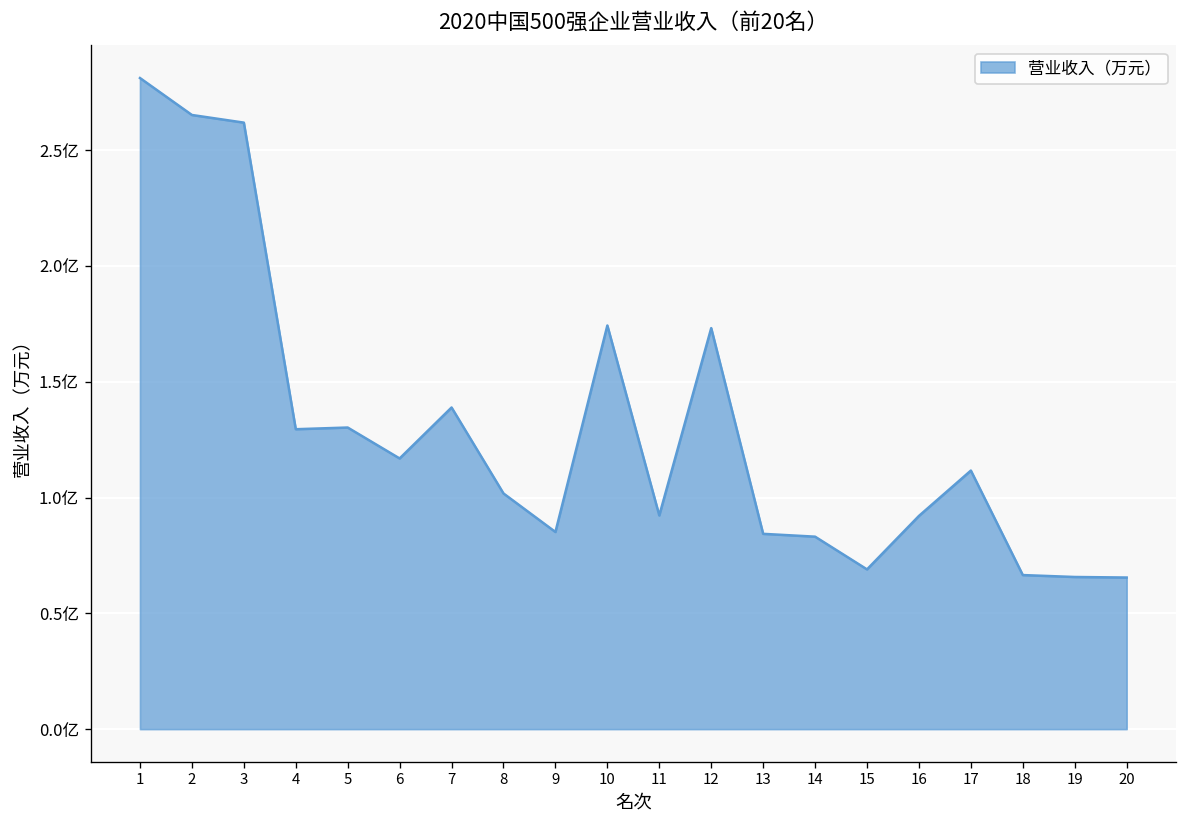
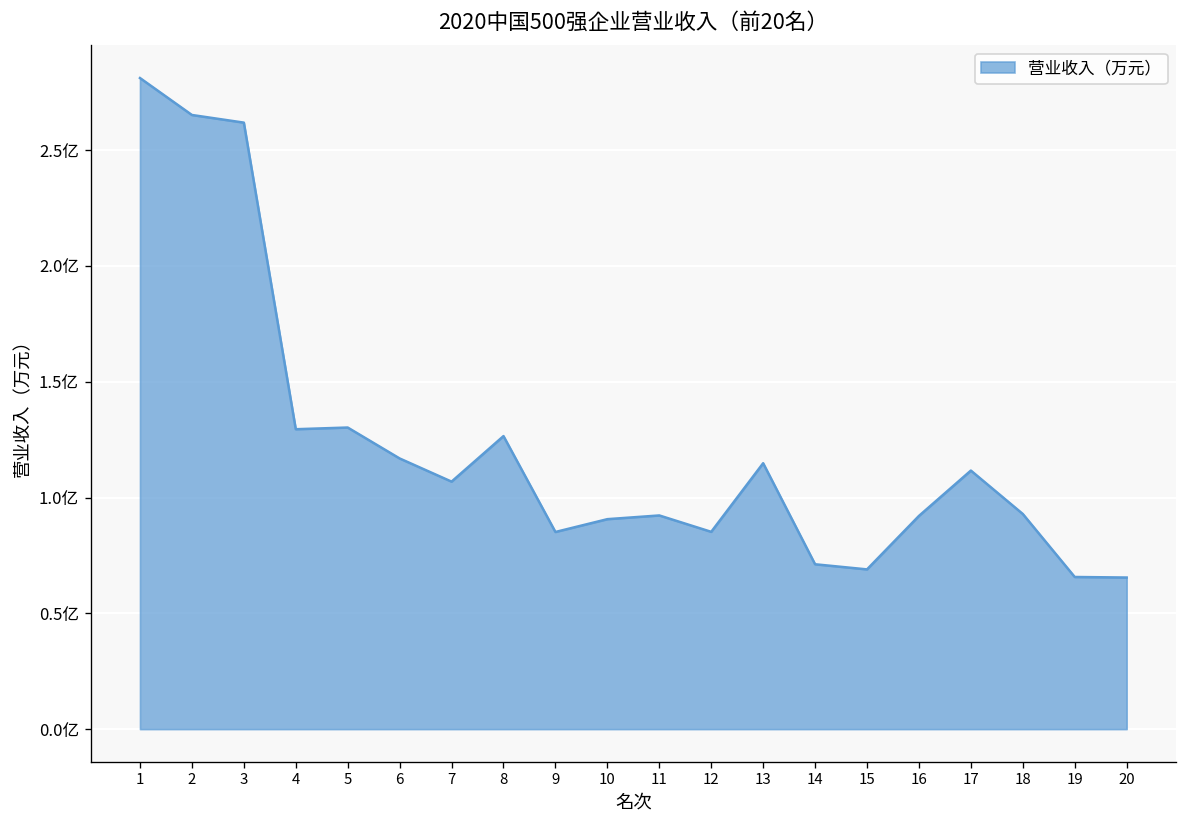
7: 1.39亿 -> 1.07亿
8: 1.02亿 -> 1.27亿
10: 1.74亿 -> 0.91亿
12: 1.73亿 -> 0.85亿
13: 0.84亿 -> 1.15亿
14: 0.83亿 -> 0.71亿
18: 0.67亿 -> 0.93亿
